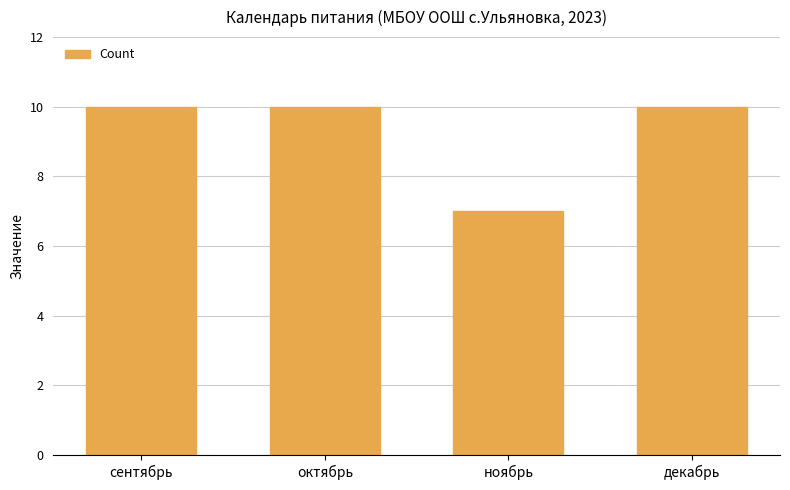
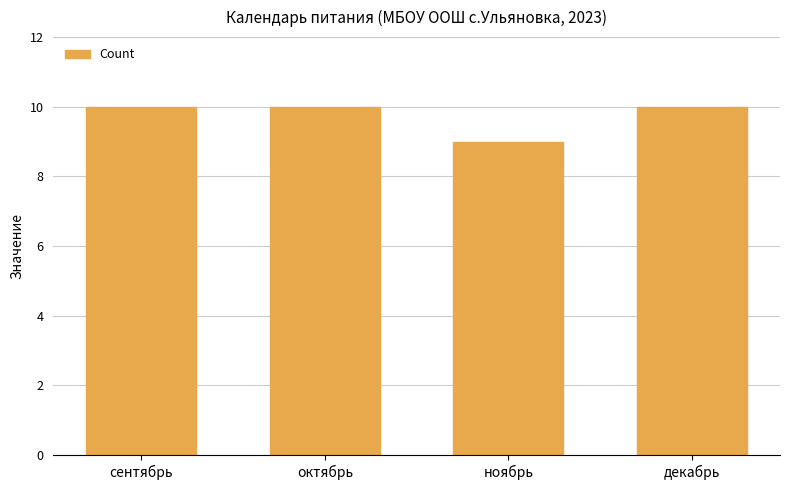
ноябрь: 7 -> 9
